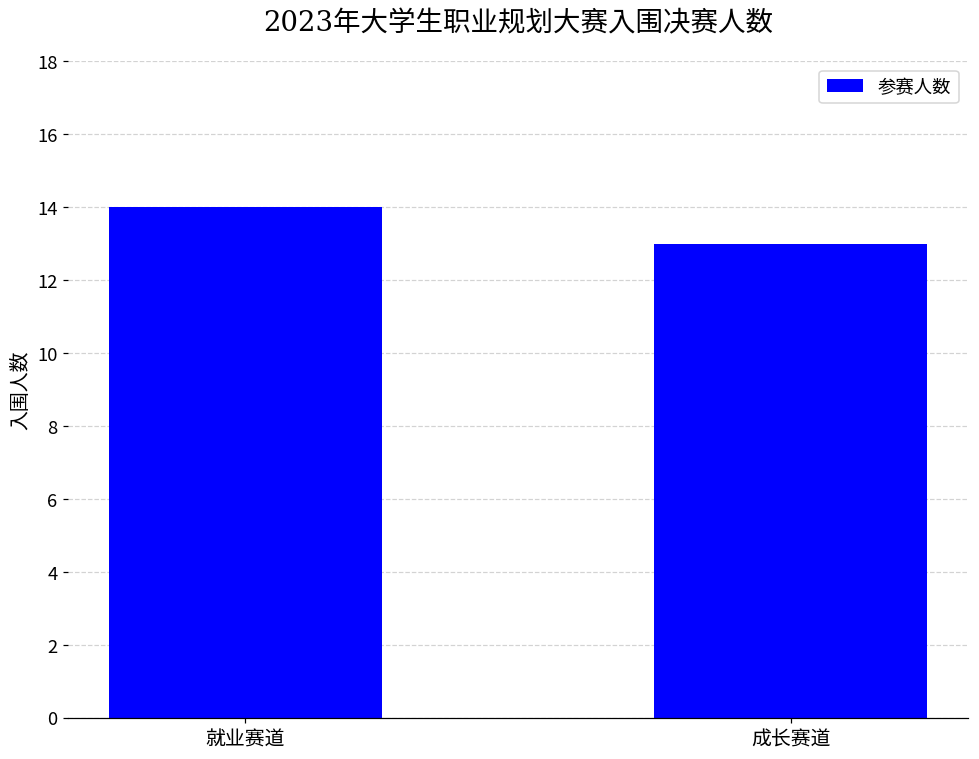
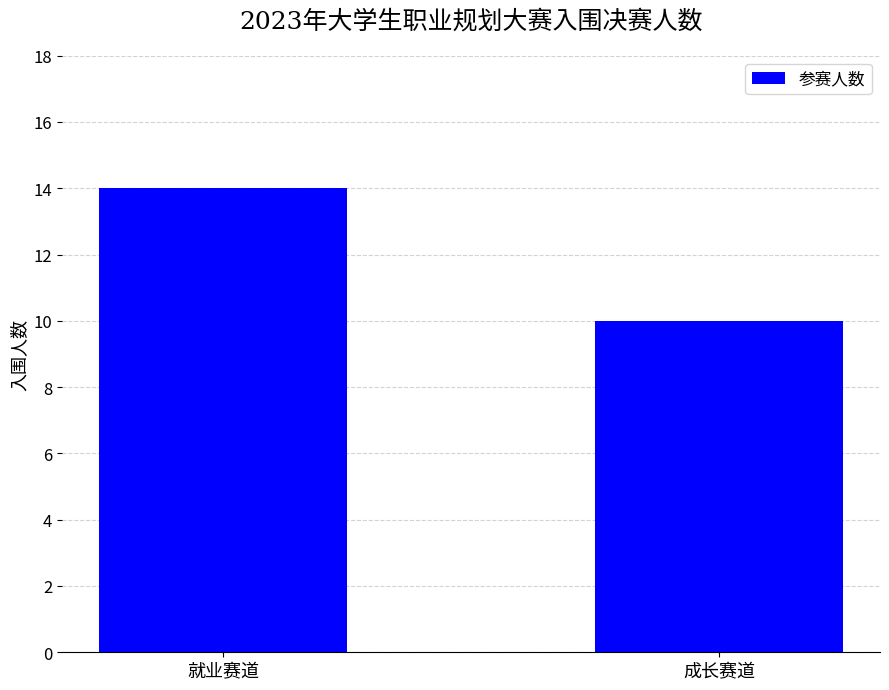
成长赛道: 13 -> 10
